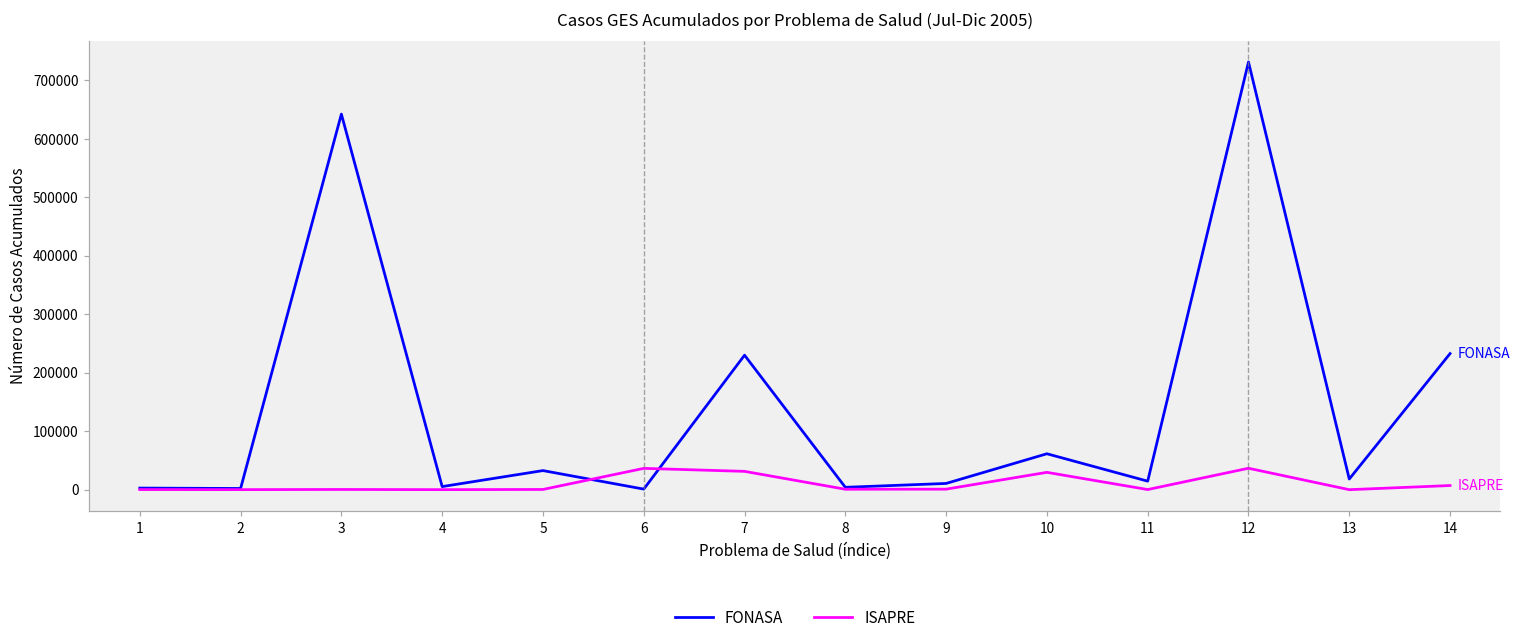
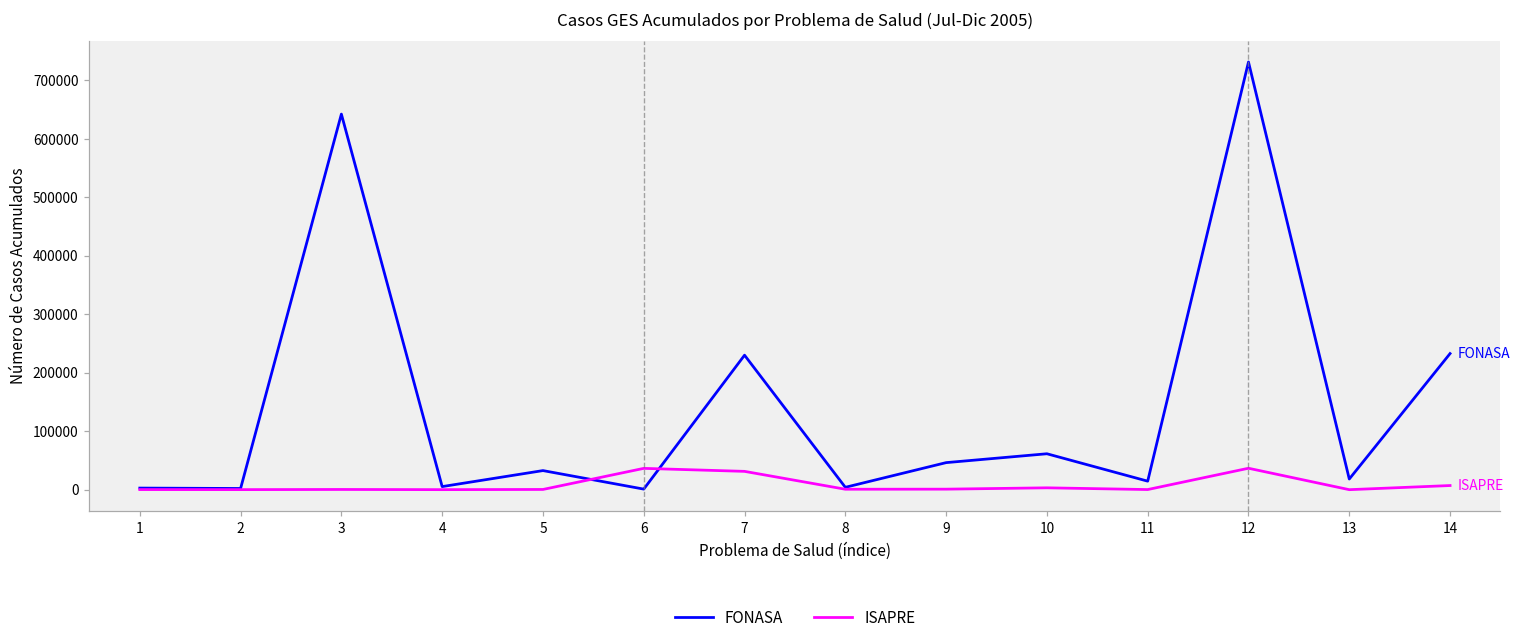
FONASA, 9: 10000 -> 50000
ISAPRE, 10: 30000 -> 0
